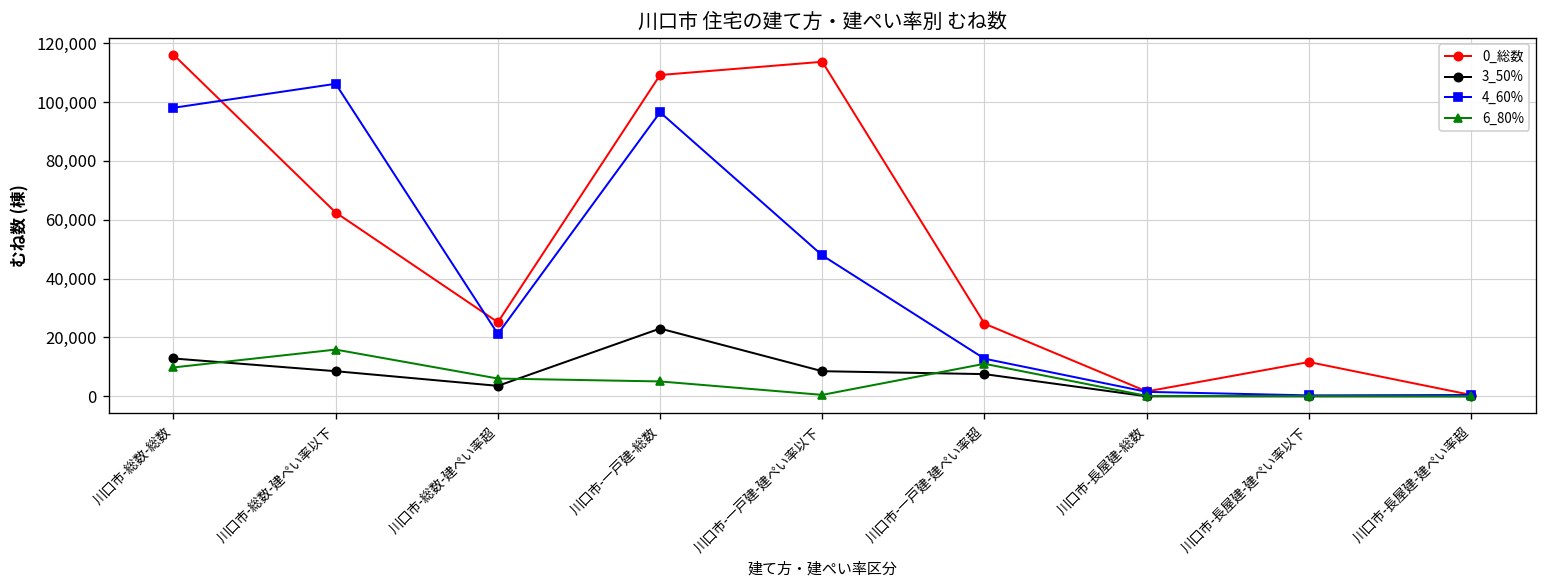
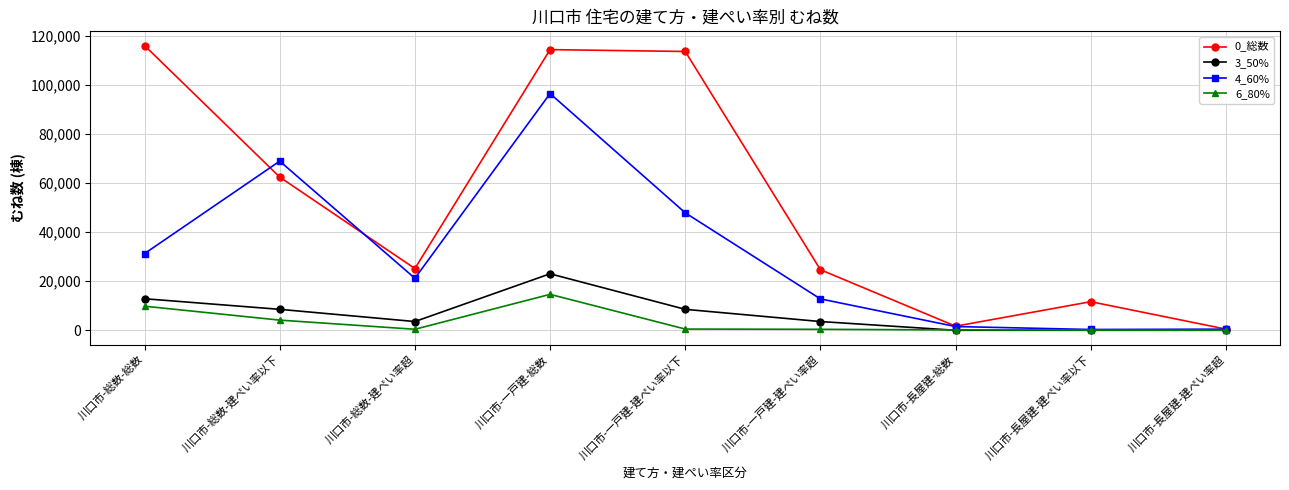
4_60%, 川口市-総数-総数: 98,000 -> 31,000
4_60%, 川口市-総数-建ぺい率以下: 106,000 -> 69,000
6_80%, 川口市-総数-建ぺい率以下: 16,000 -> 4,000
6_80%, 川口市-総数-建ぺい率超: 6,000 -> 0
0_総数, 川口市-一戸建-総数: 109,000 -> 114,000
6_80%, 川口市-一戸建-総数: 5,000 -> 15,000
3_50%, 川口市-一戸建-建ぺい率超: 8,000 -> 4,000
6_80%, 川口市-一戸建-建ぺい率超: 11,000 -> 0
